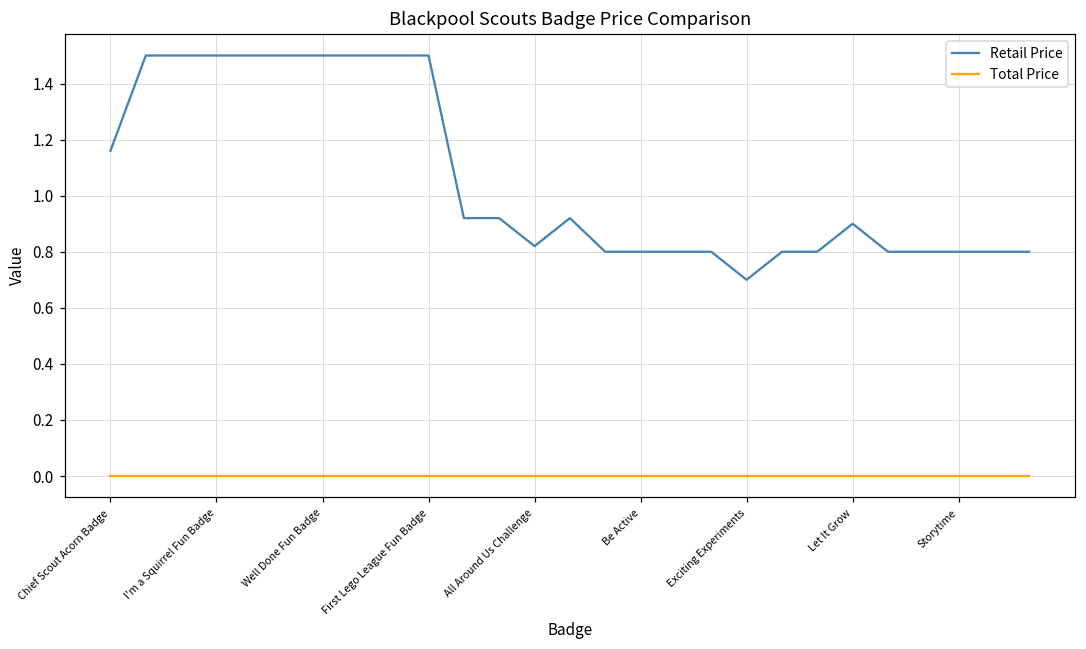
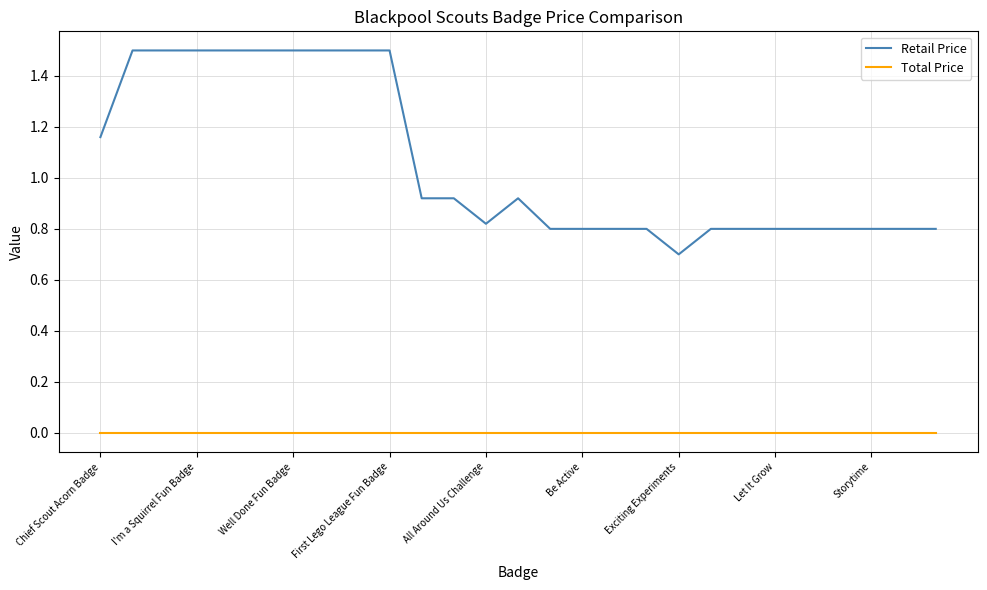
Retail Price, Let It Grow: 0.9 -> 0.8
